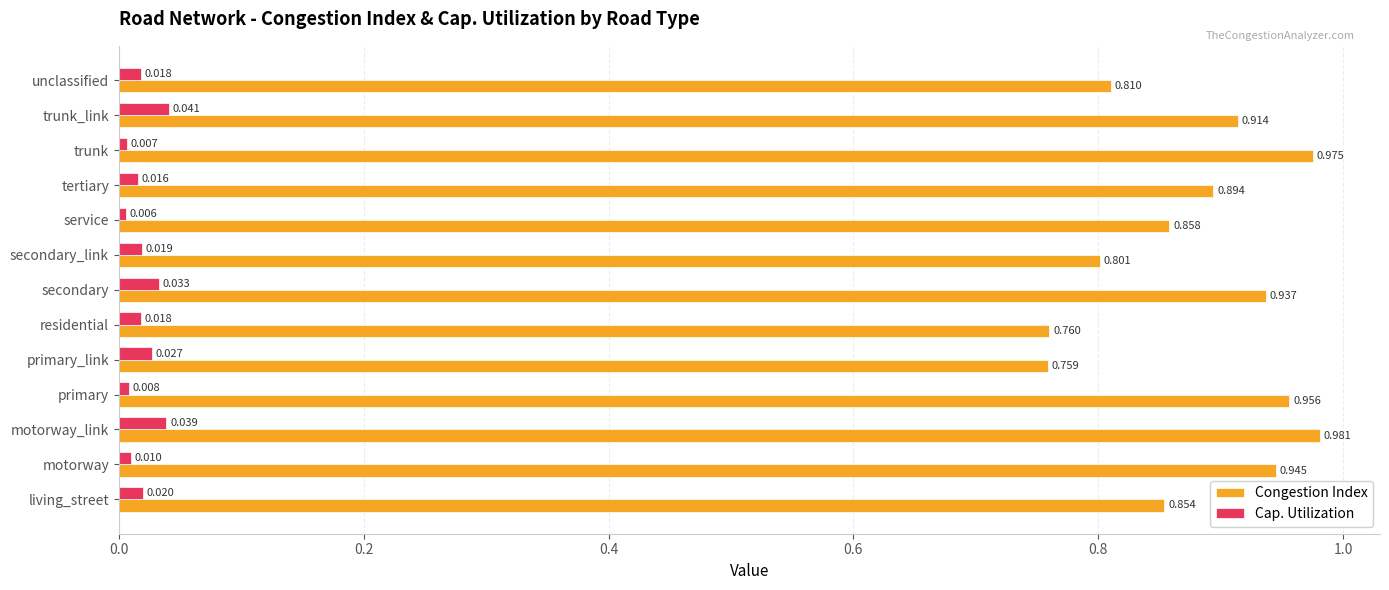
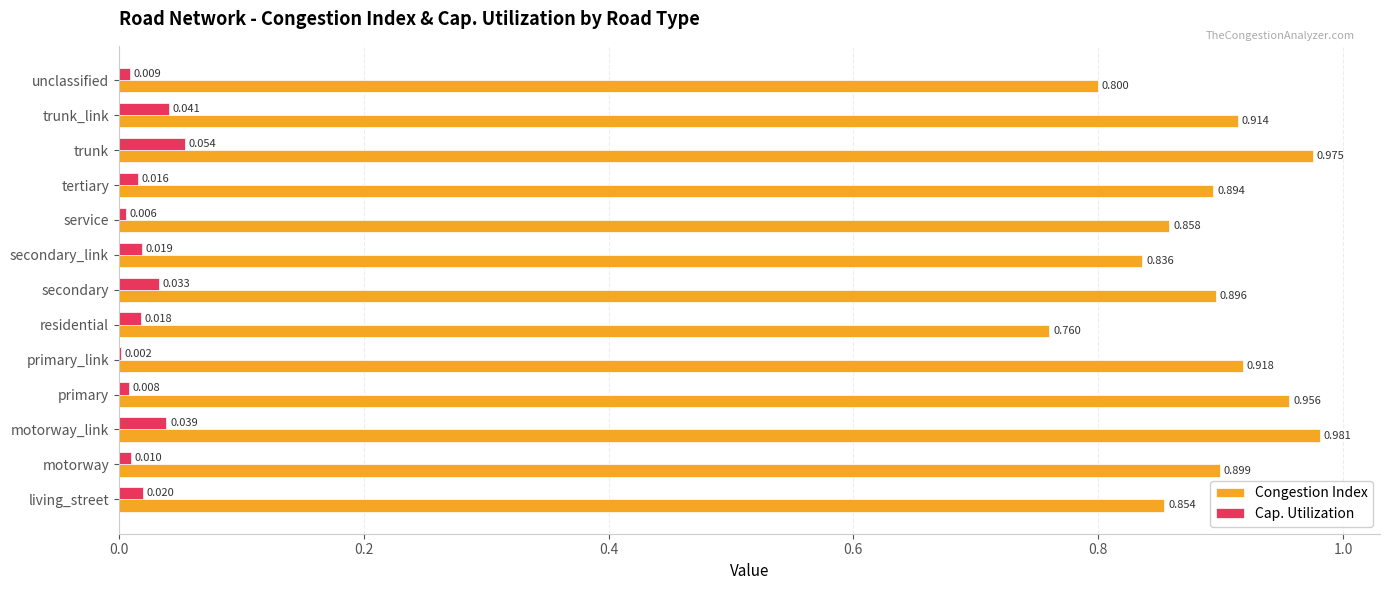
Cap. Utilization, unclassified: 0.018 -> 0.009
Congestion Index, unclassified: 0.810 -> 0.800
Cap. Utilization, trunk: 0.007 -> 0.054
Congestion Index, secondary_link: 0.801 -> 0.836
Congestion Index, secondary: 0.937 -> 0.896
Cap. Utilization, primary_link: 0.027 -> 0.002
Congestion Index, primary_link: 0.759 -> 0.918
Congestion Index, motorway: 0.945 -> 0.899
